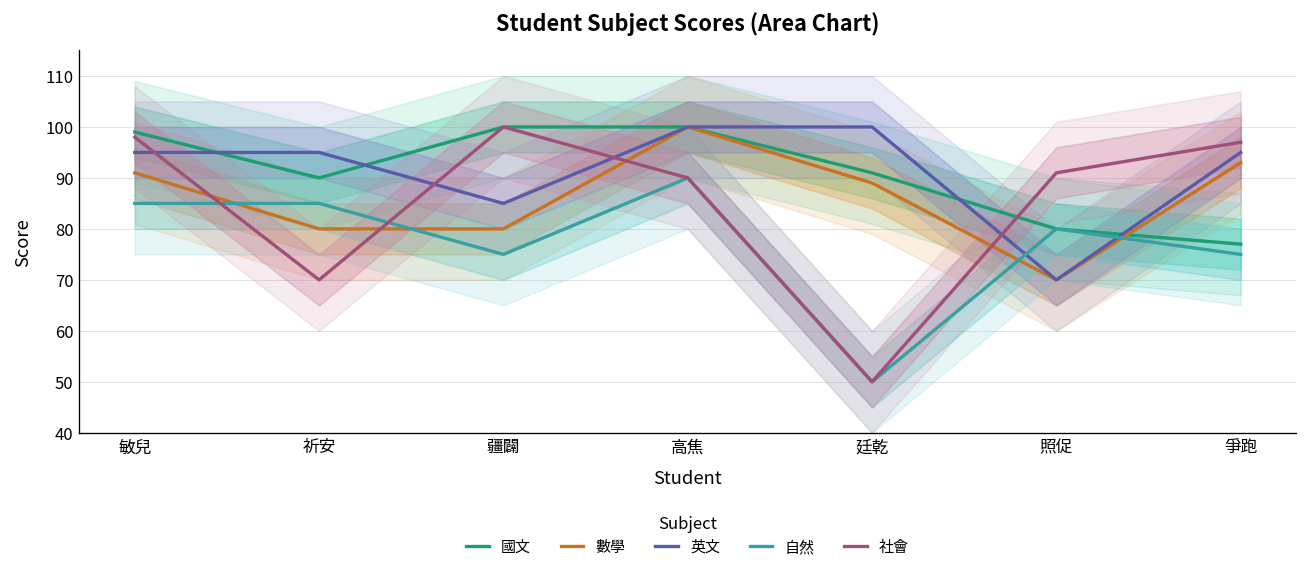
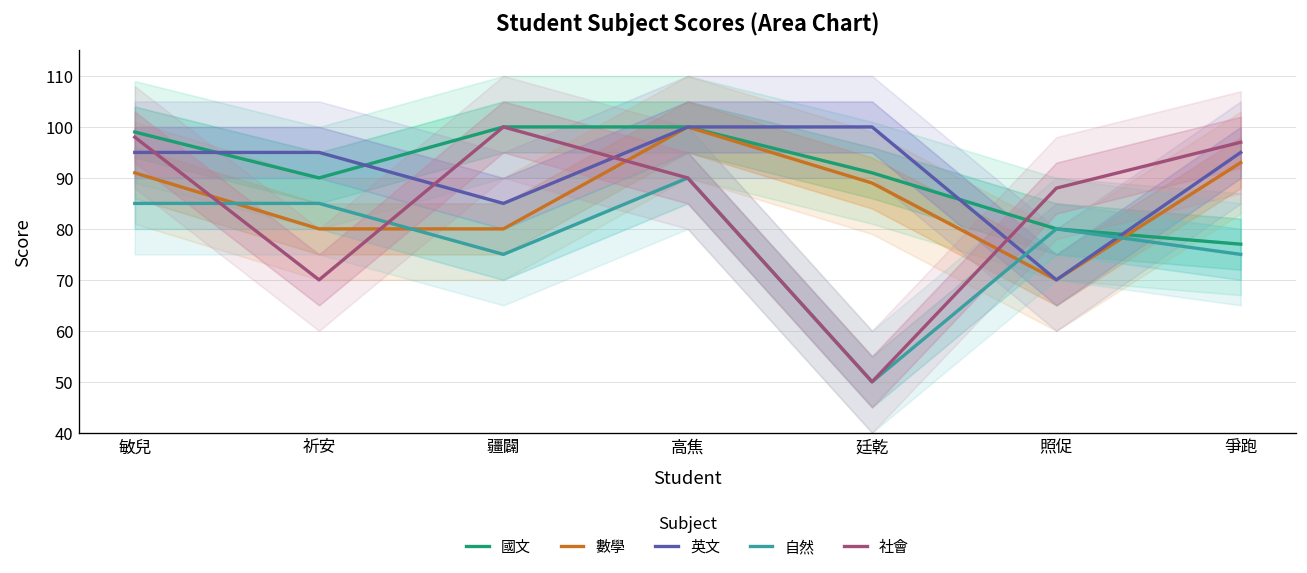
社會, 照促: 91 -> 88
